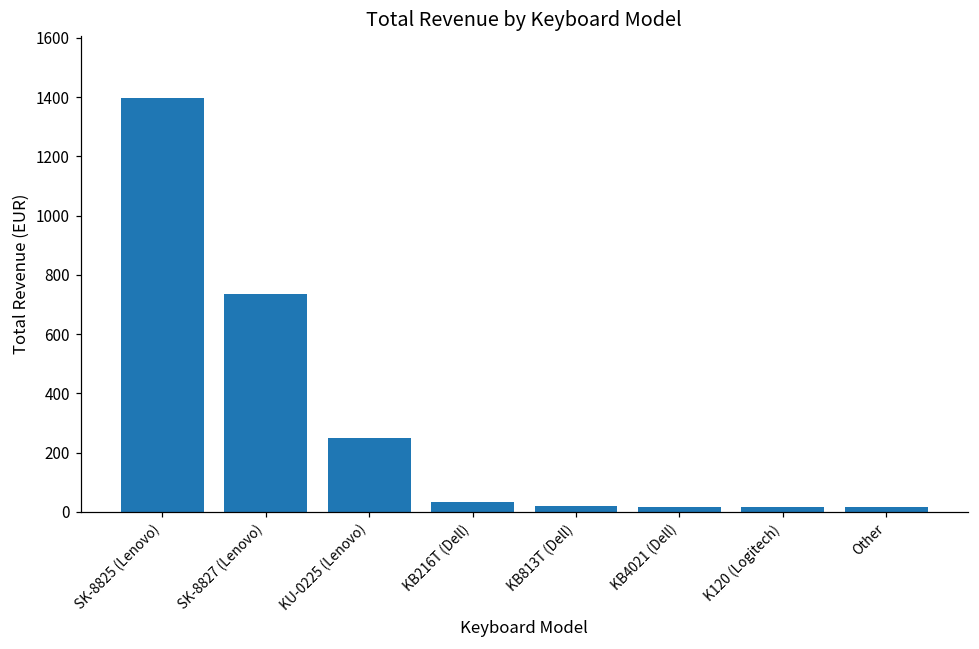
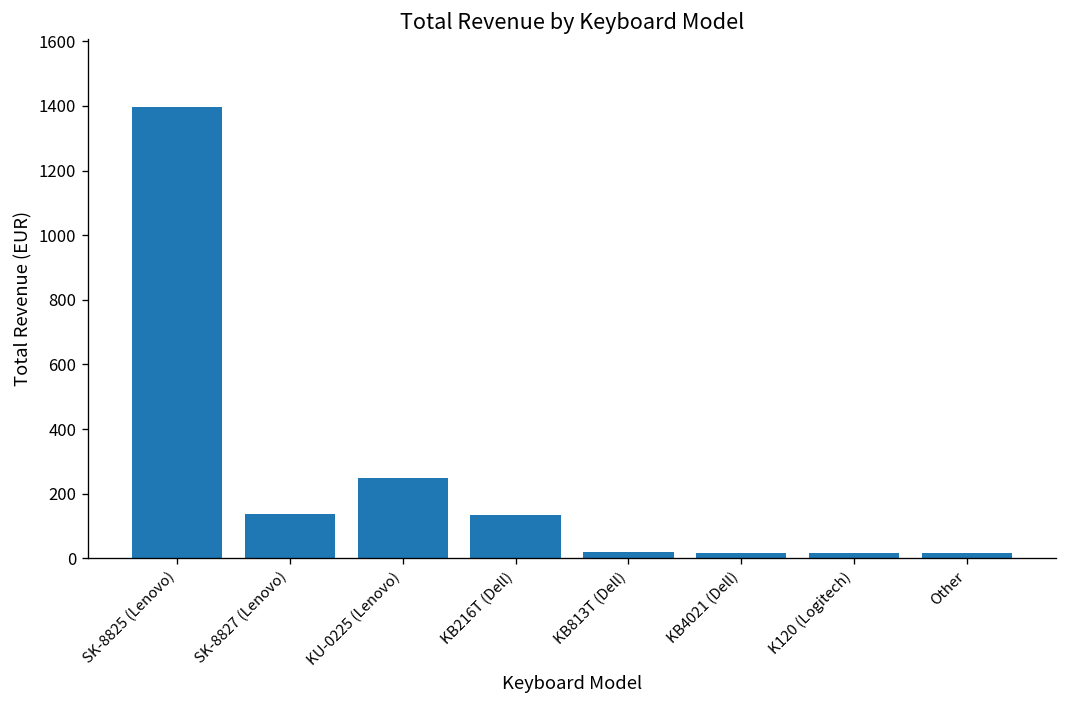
SK-8827 (Lenovo): 740 -> 140
KB216T (Dell): 30 -> 130
